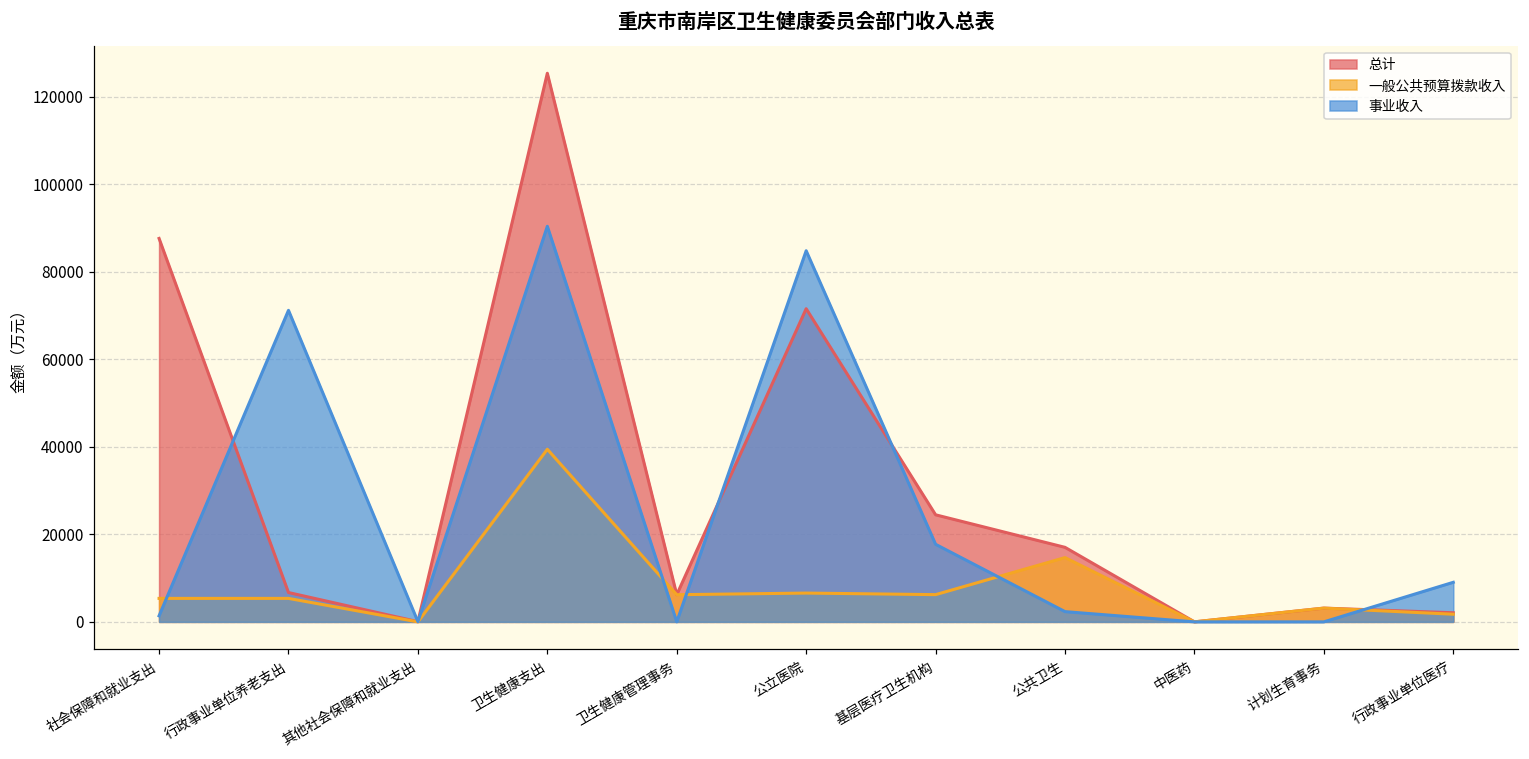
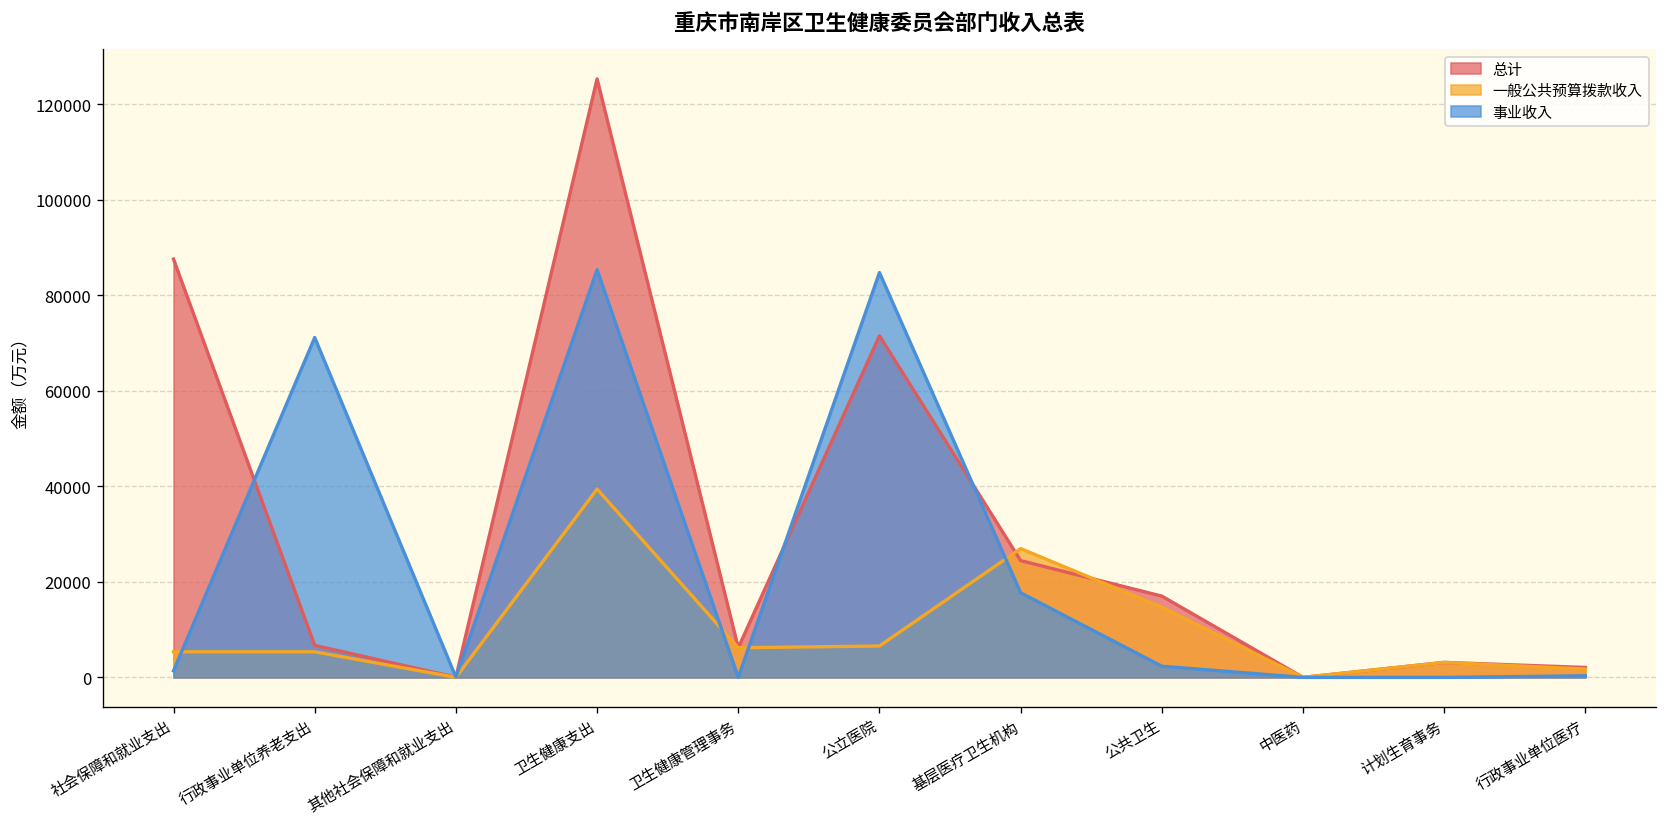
事业收入, 卫生健康支出: 90000 -> 85000
一般公共预算拨款收入, 基层医疗卫生机构: 6000 -> 27000
事业收入, 行政事业单位医疗: 9000 -> 0
